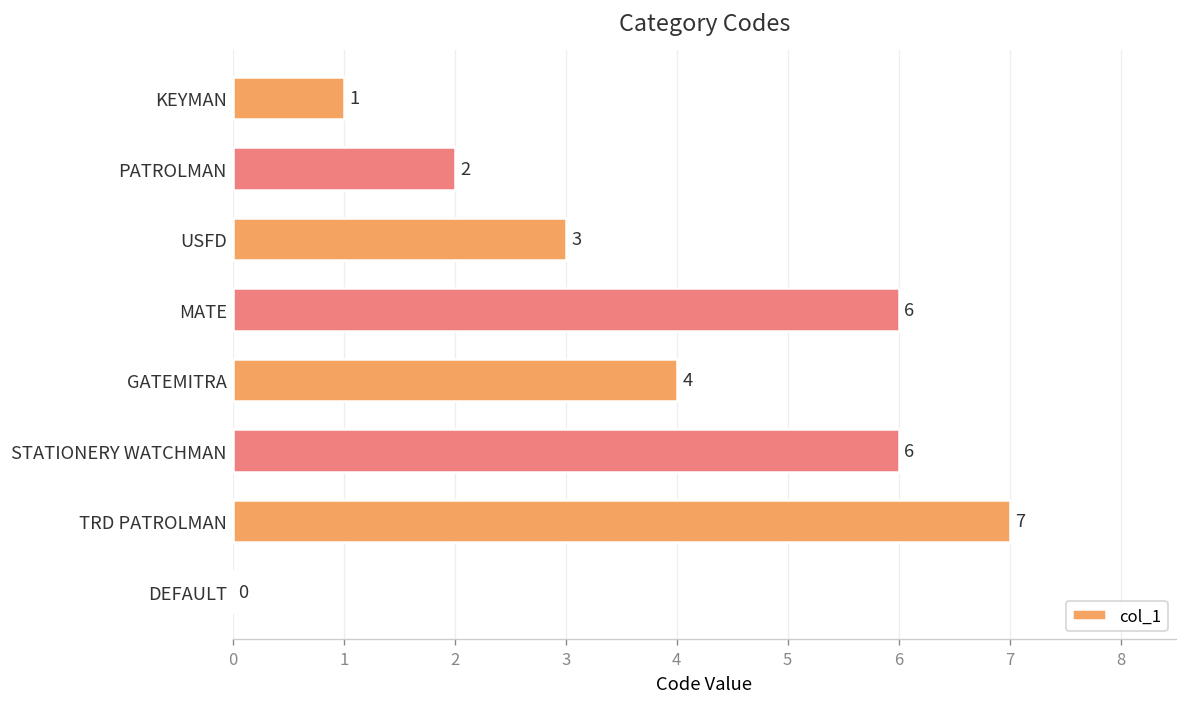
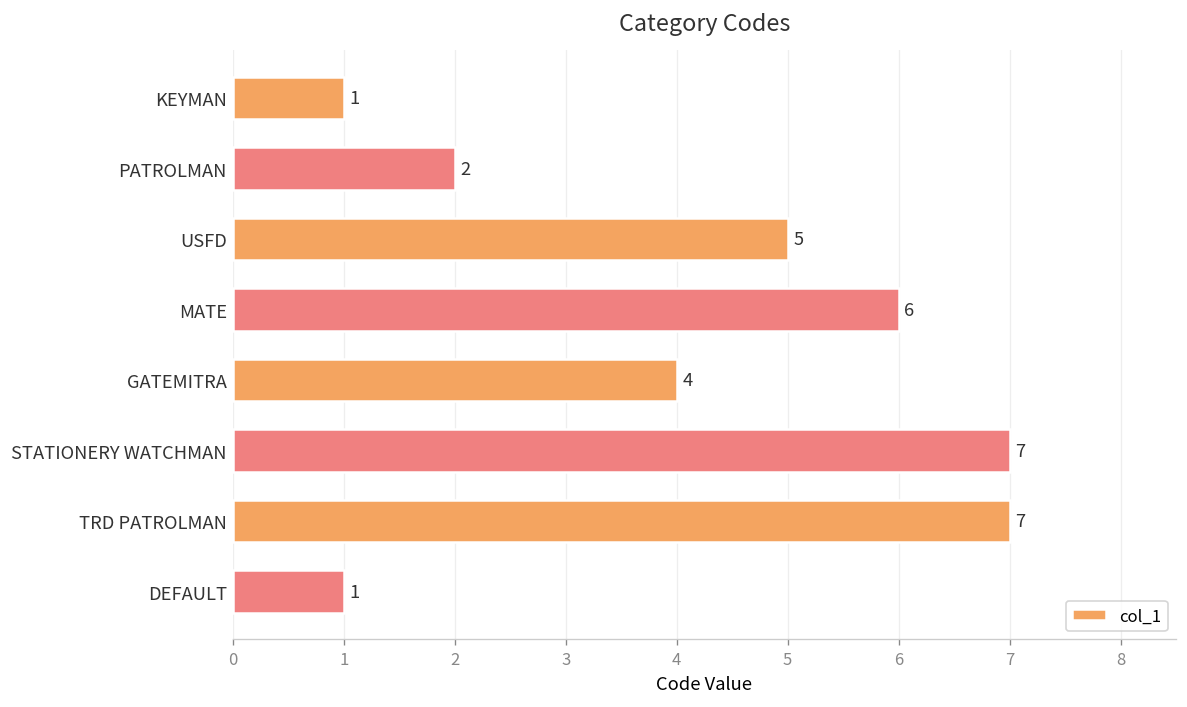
USFD: 3 -> 5
STATIONERY WATCHMAN: 6 -> 7
DEFAULT: 0 -> 1
